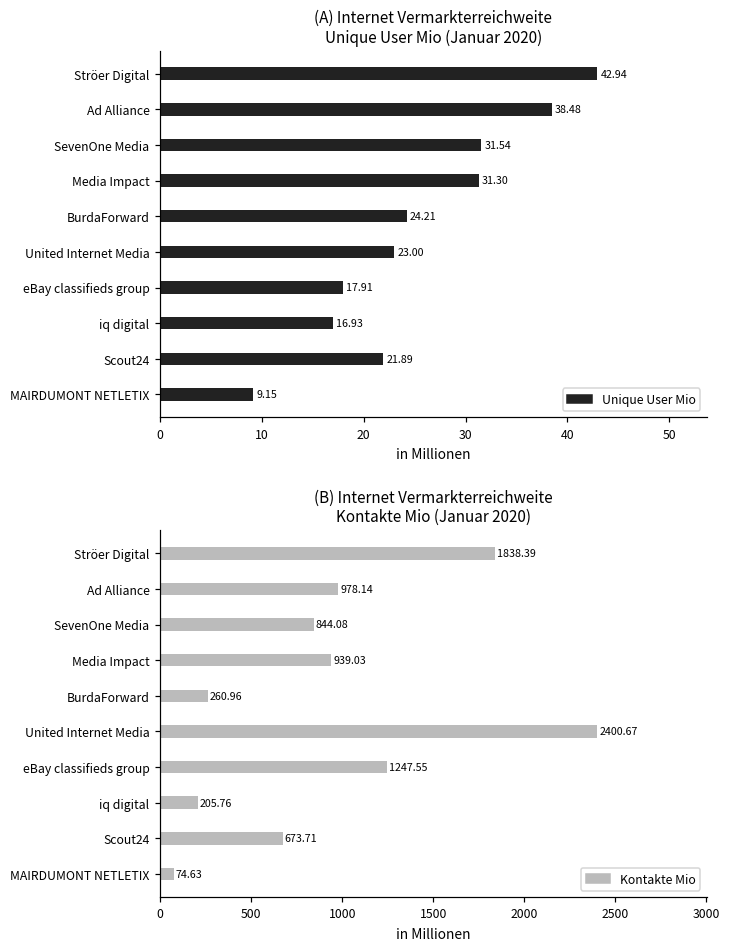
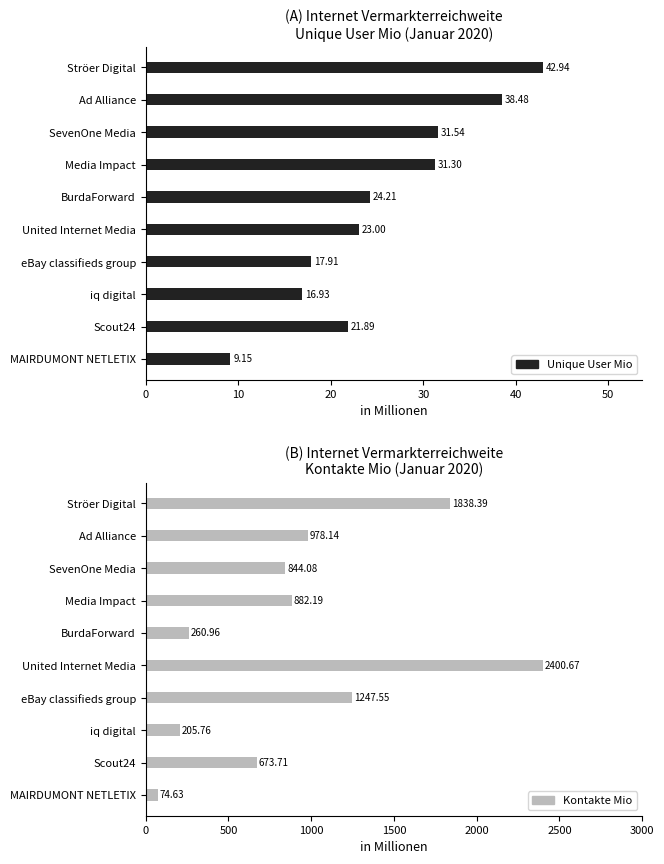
(B) Internet Vermarkterreichweite Kontakte Mio (Januar 2020), Media Impact: 939.03 -> 882.19
